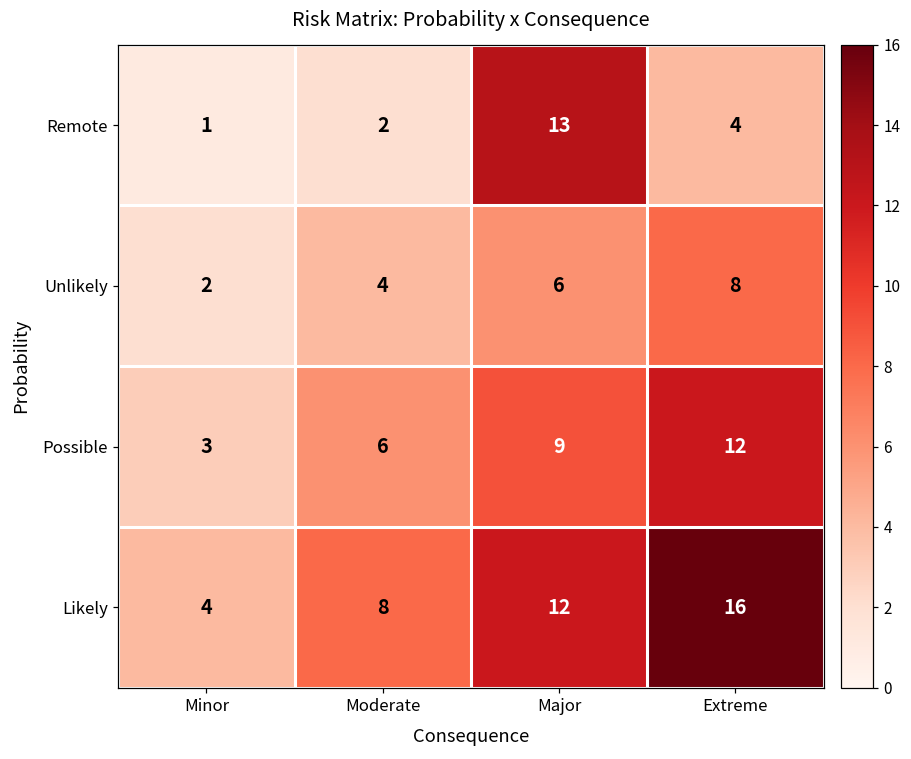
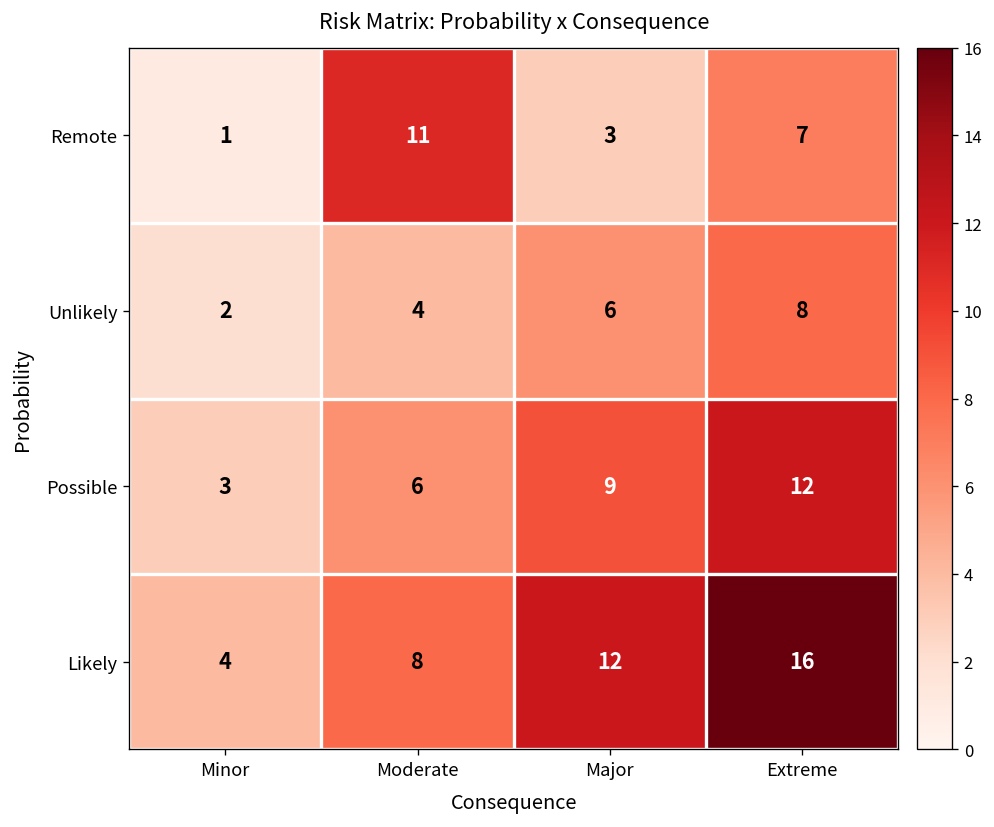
Remote, Moderate: 2 -> 11
Remote, Major: 13 -> 3
Remote, Extreme: 4 -> 7
